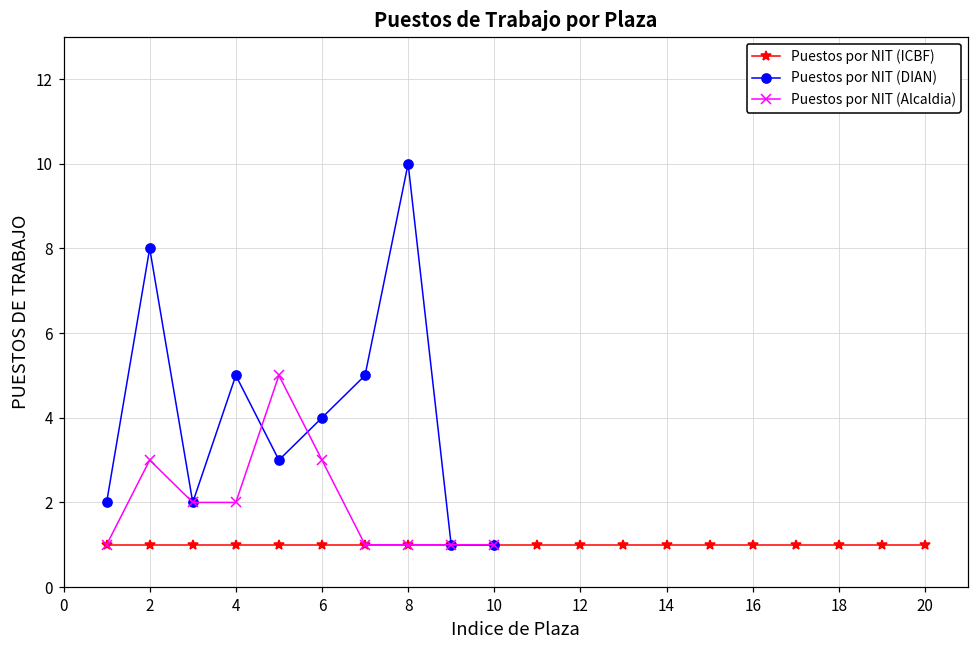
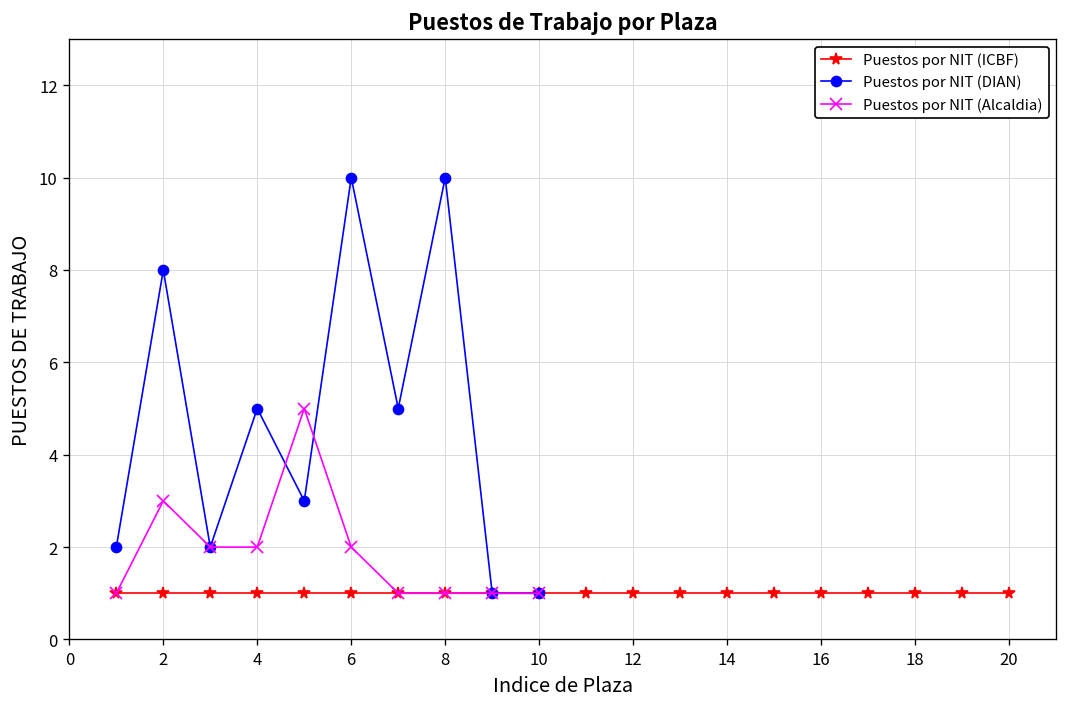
Puestos por NIT (DIAN), 6: 4 -> 10
Puestos por NIT (Alcaldia), 6: 3 -> 2
